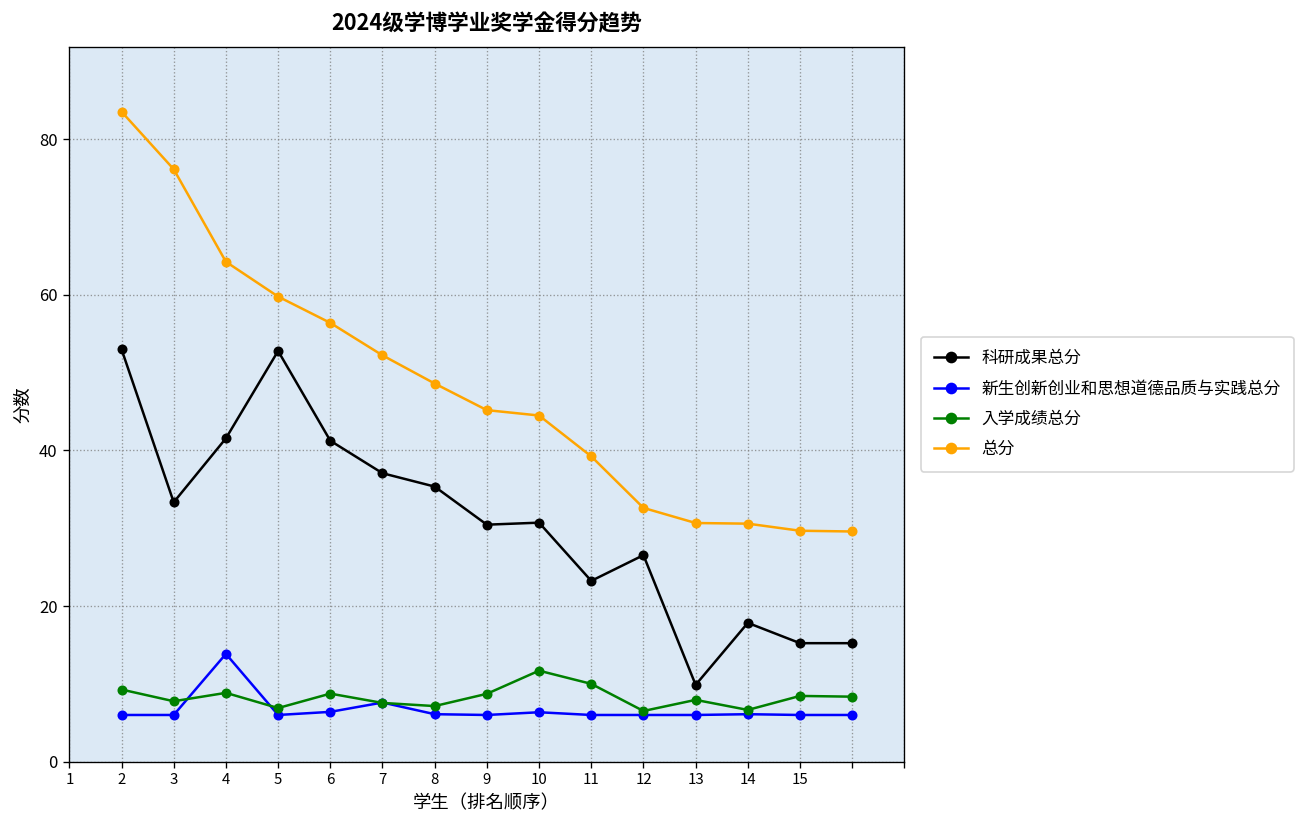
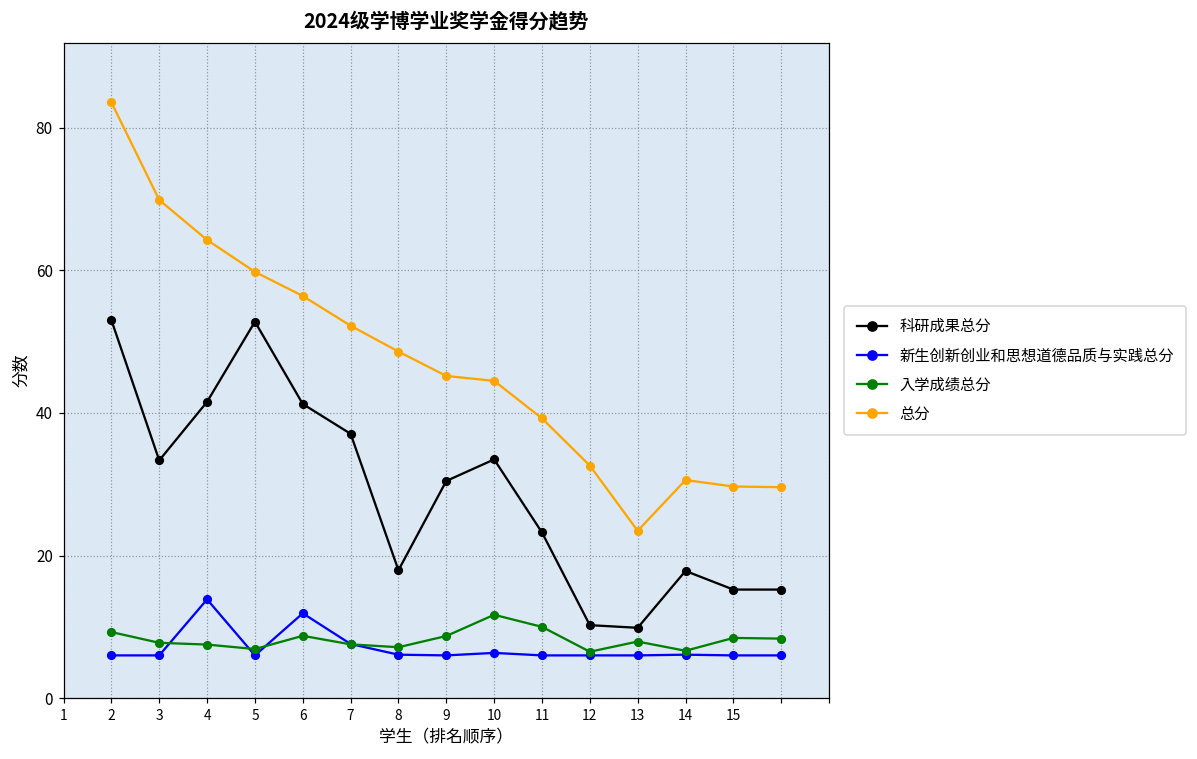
总分, 3: 76 -> 70
入学成绩总分, 4: 9 -> 8
新生创新创业和思想道德品质与实践总分, 6: 6 -> 12
科研成果总分, 8: 35 -> 18
科研成果总分, 10: 31 -> 33
科研成果总分, 12: 27 -> 10
总分, 13: 31 -> 23
